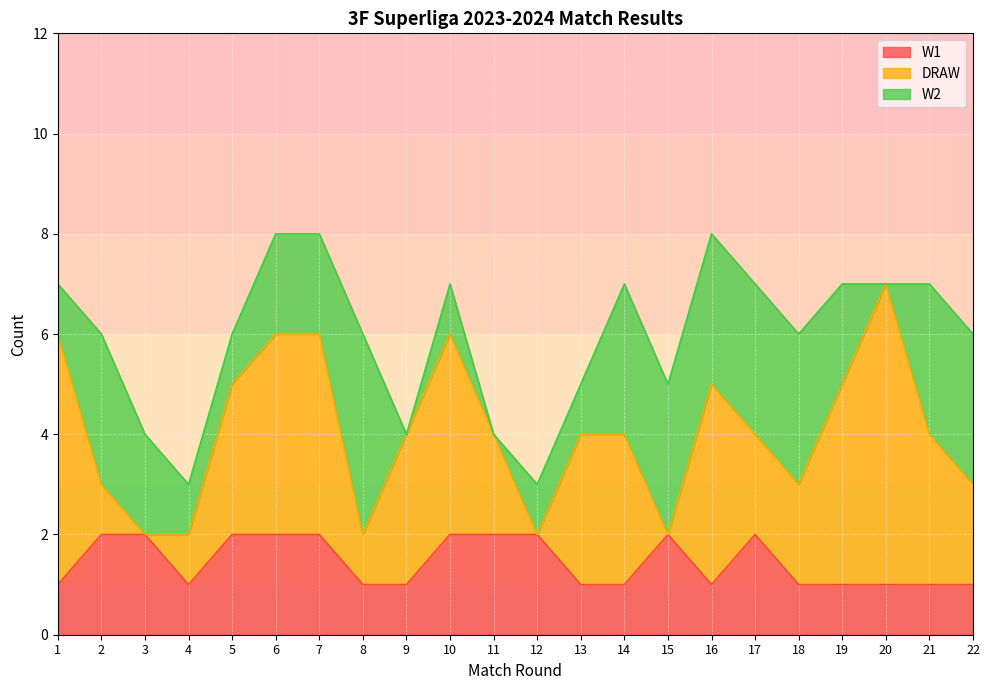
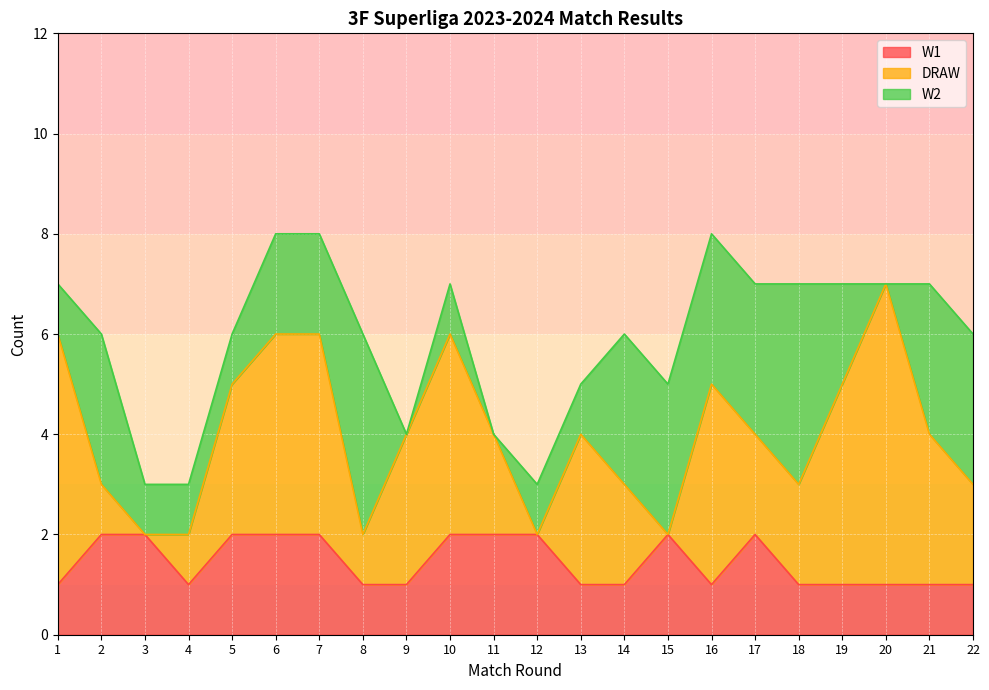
W2, 3: 2 -> 1
DRAW, 14: 3 -> 2
W2, 18: 3 -> 4
